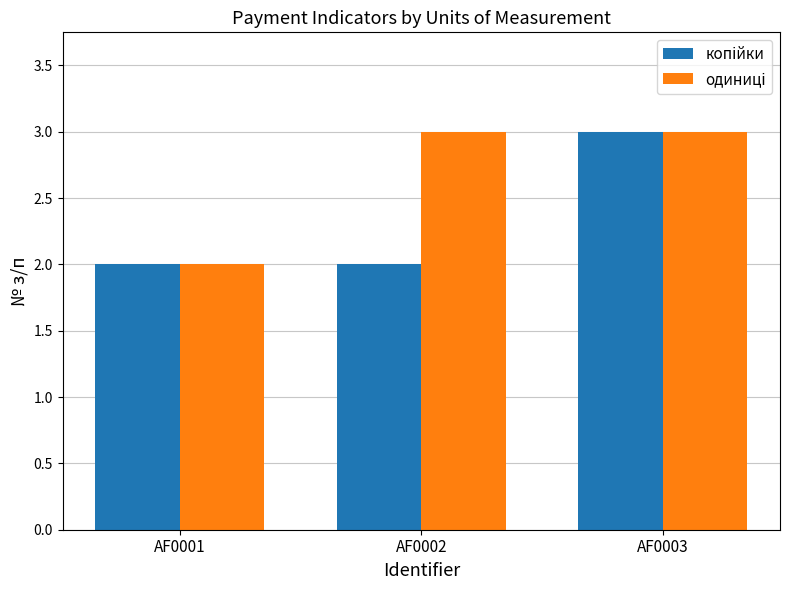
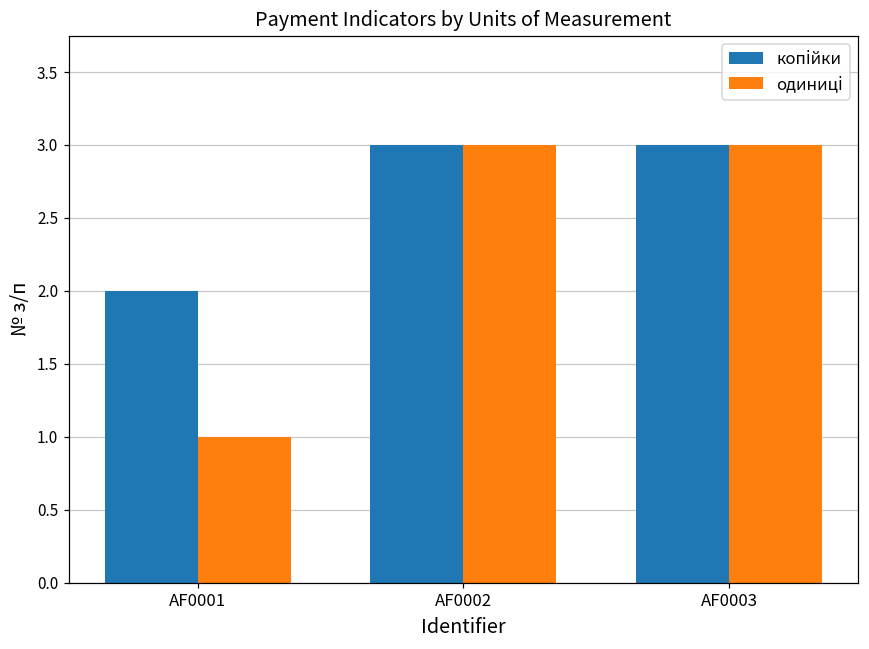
одиниці, AF0001: 2 -> 1
копійки, AF0002: 2 -> 3
